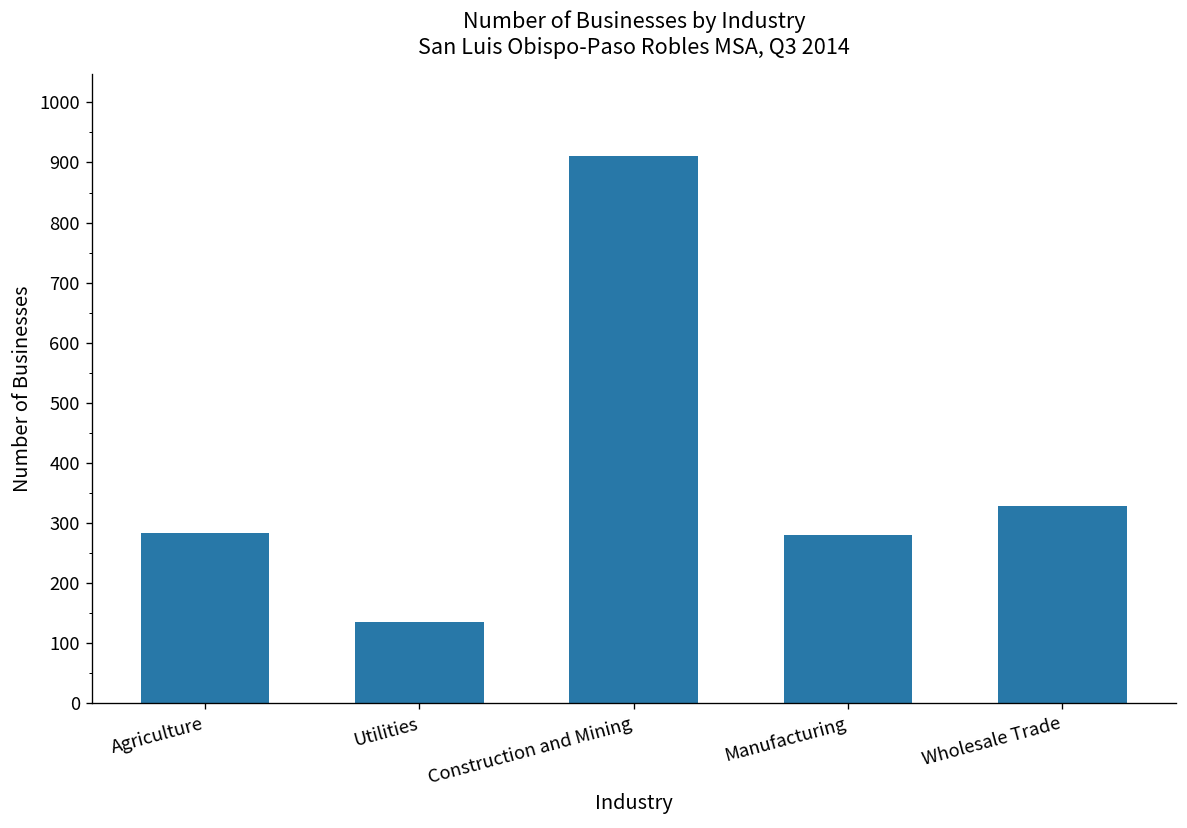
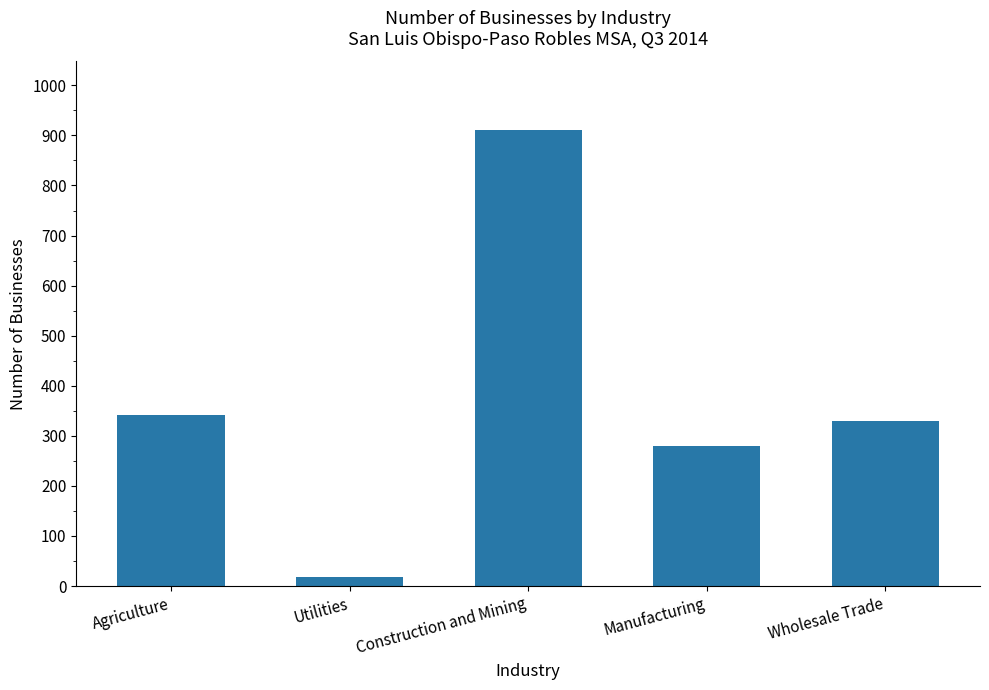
Agriculture: 280 -> 340
Utilities: 140 -> 20
